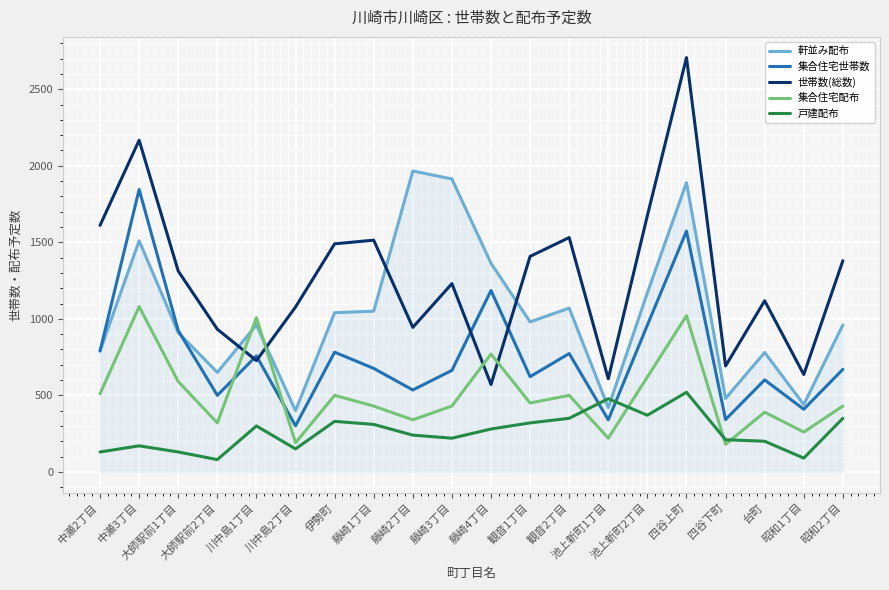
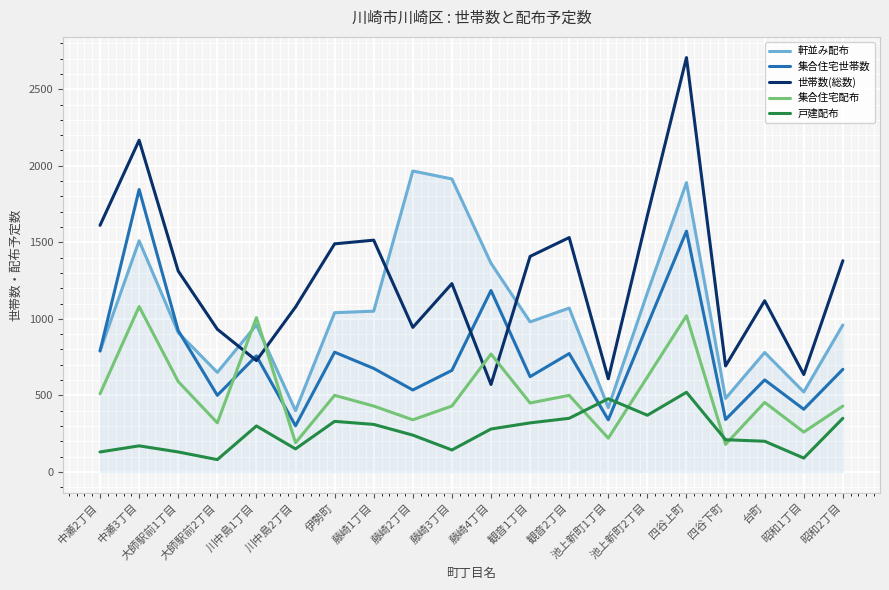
戸建配布, 藤崎3丁目: 220 -> 140
集合住宅配布, 台町: 390 -> 450
軒並み配布, 昭和1丁目: 440 -> 520
